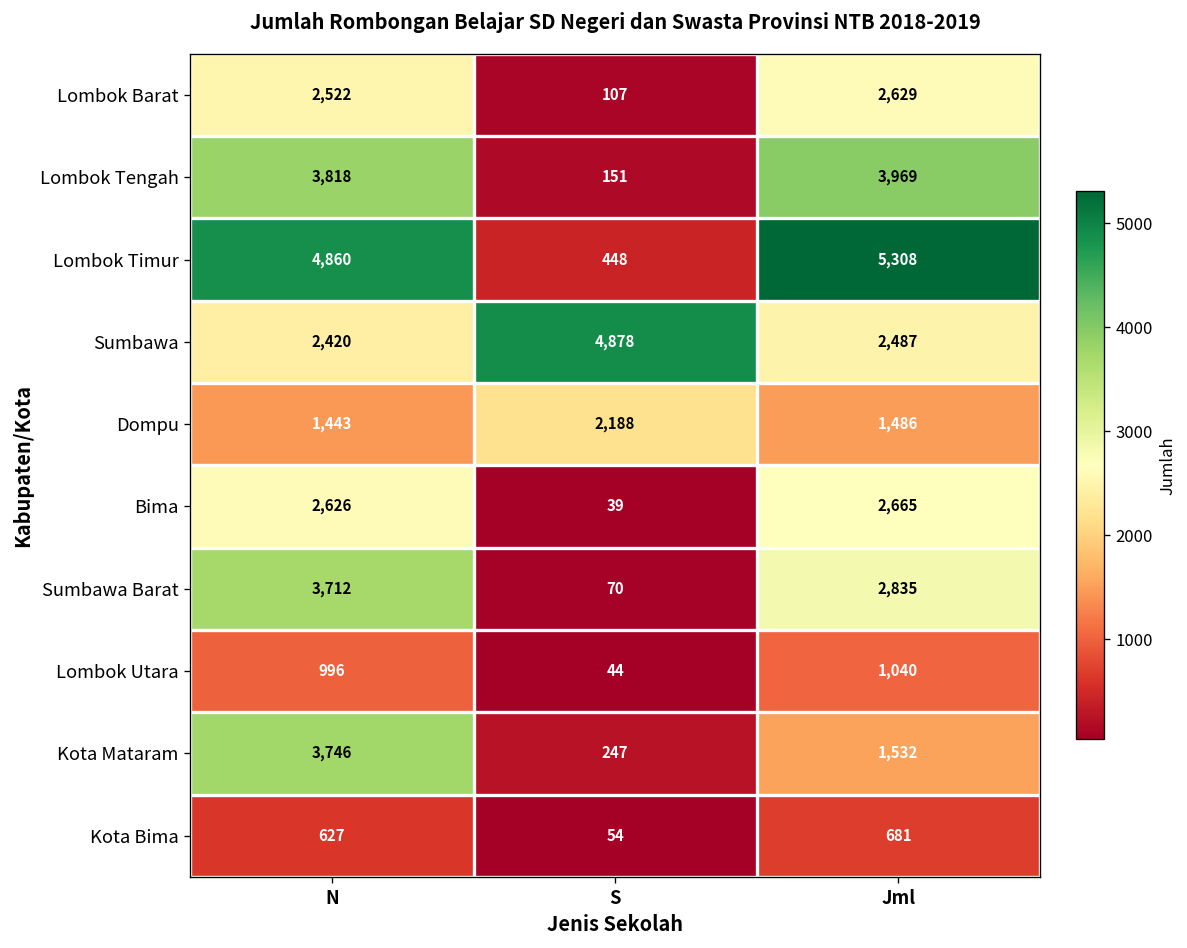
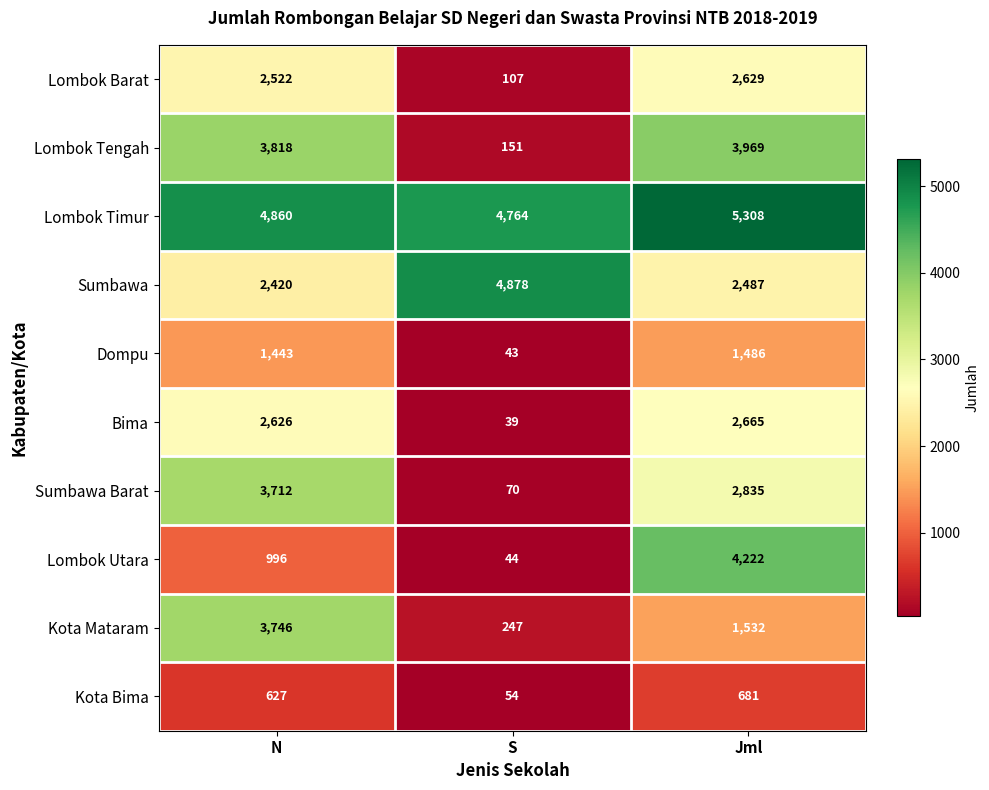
Lombok Timur, S: 448 -> 4,764
Dompu, S: 2,188 -> 43
Lombok Utara, Jml: 1,040 -> 4,222
